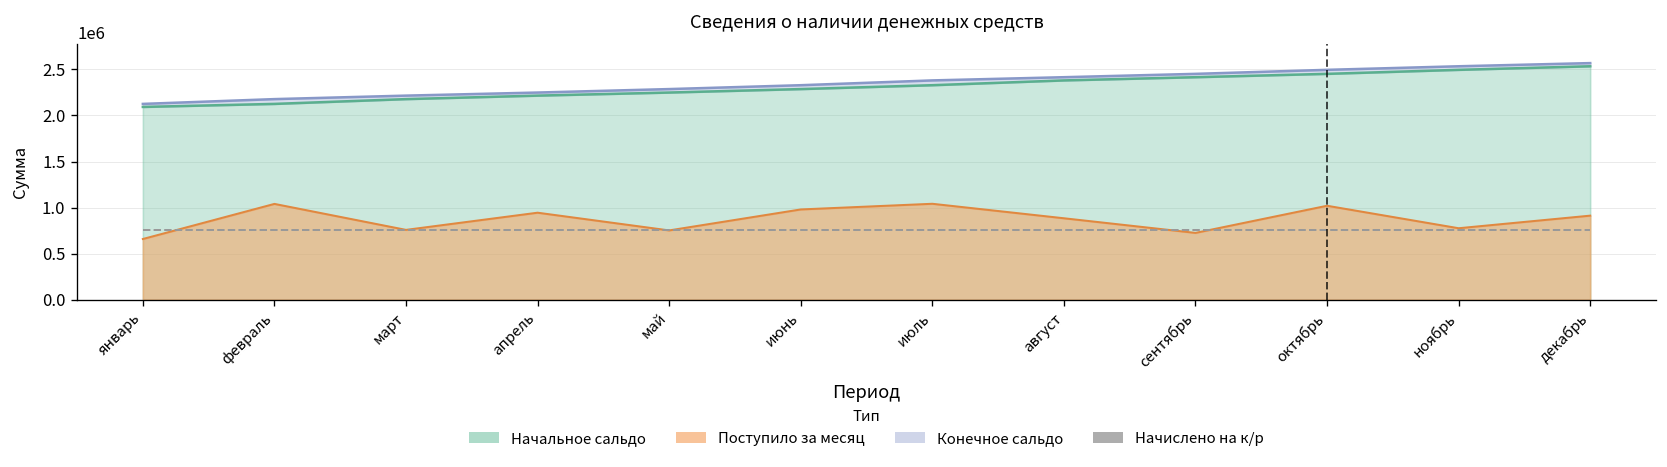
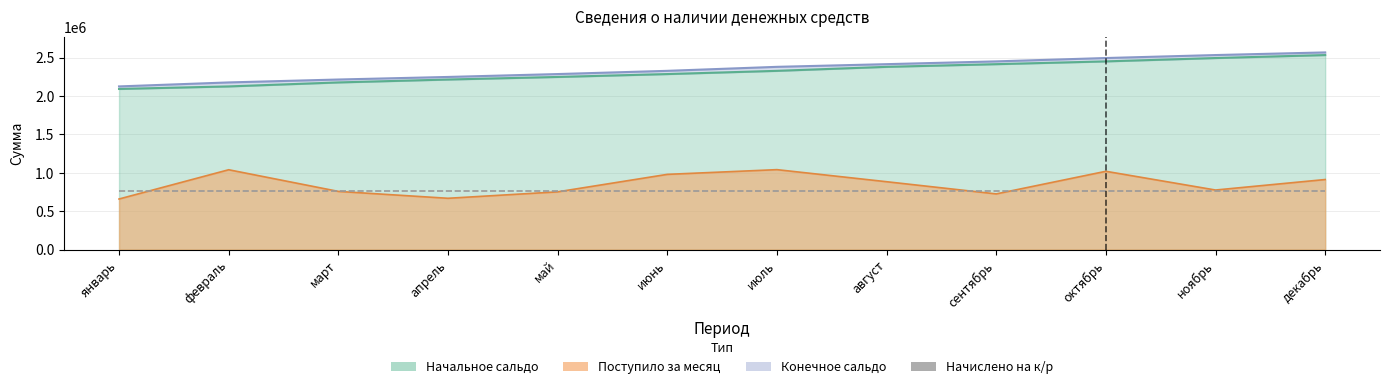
Поступило за месяц, апрель: 900000 -> 700000
